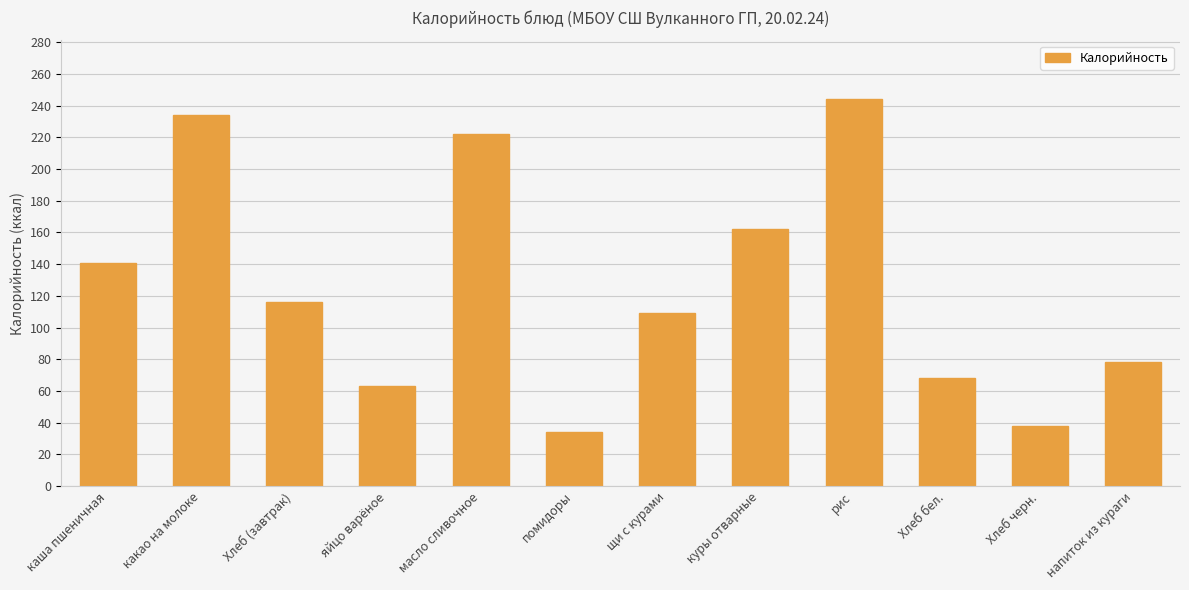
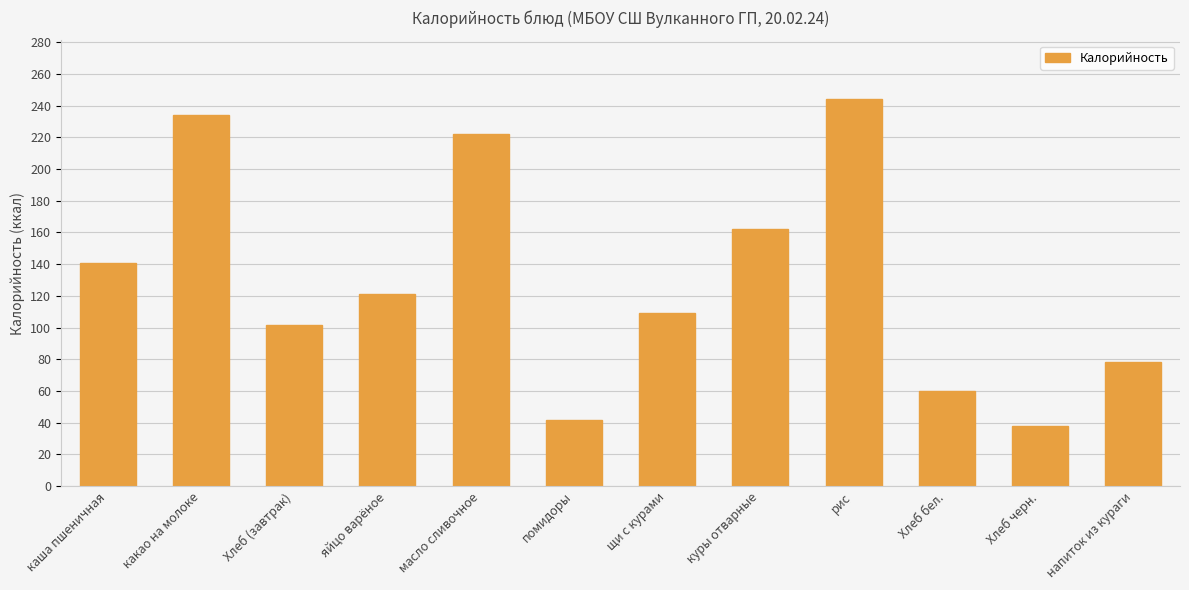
Хлеб (завтрак): 116 -> 101
яйцо варёное: 63 -> 121
помидоры: 34 -> 42
Хлеб бел.: 68 -> 60
